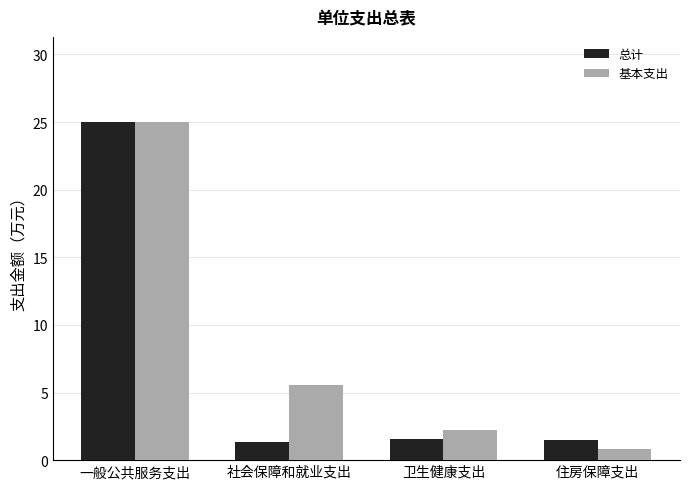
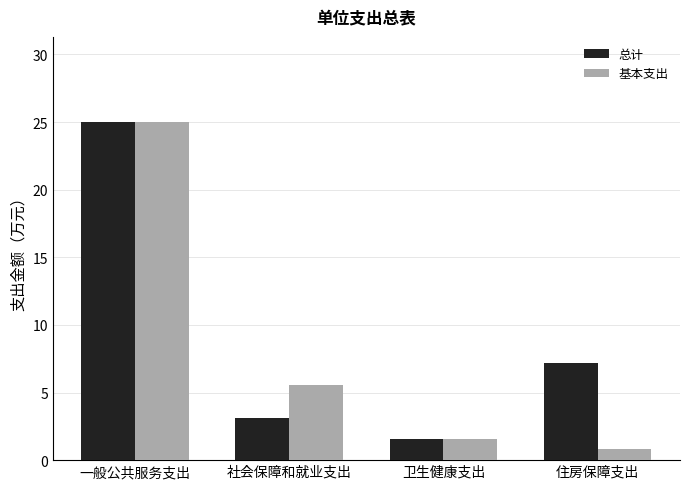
总计, 社会保障和就业支出: 1.4 -> 3.1
基本支出, 卫生健康支出: 2.3 -> 1.6
总计, 住房保障支出: 1.5 -> 7.2
